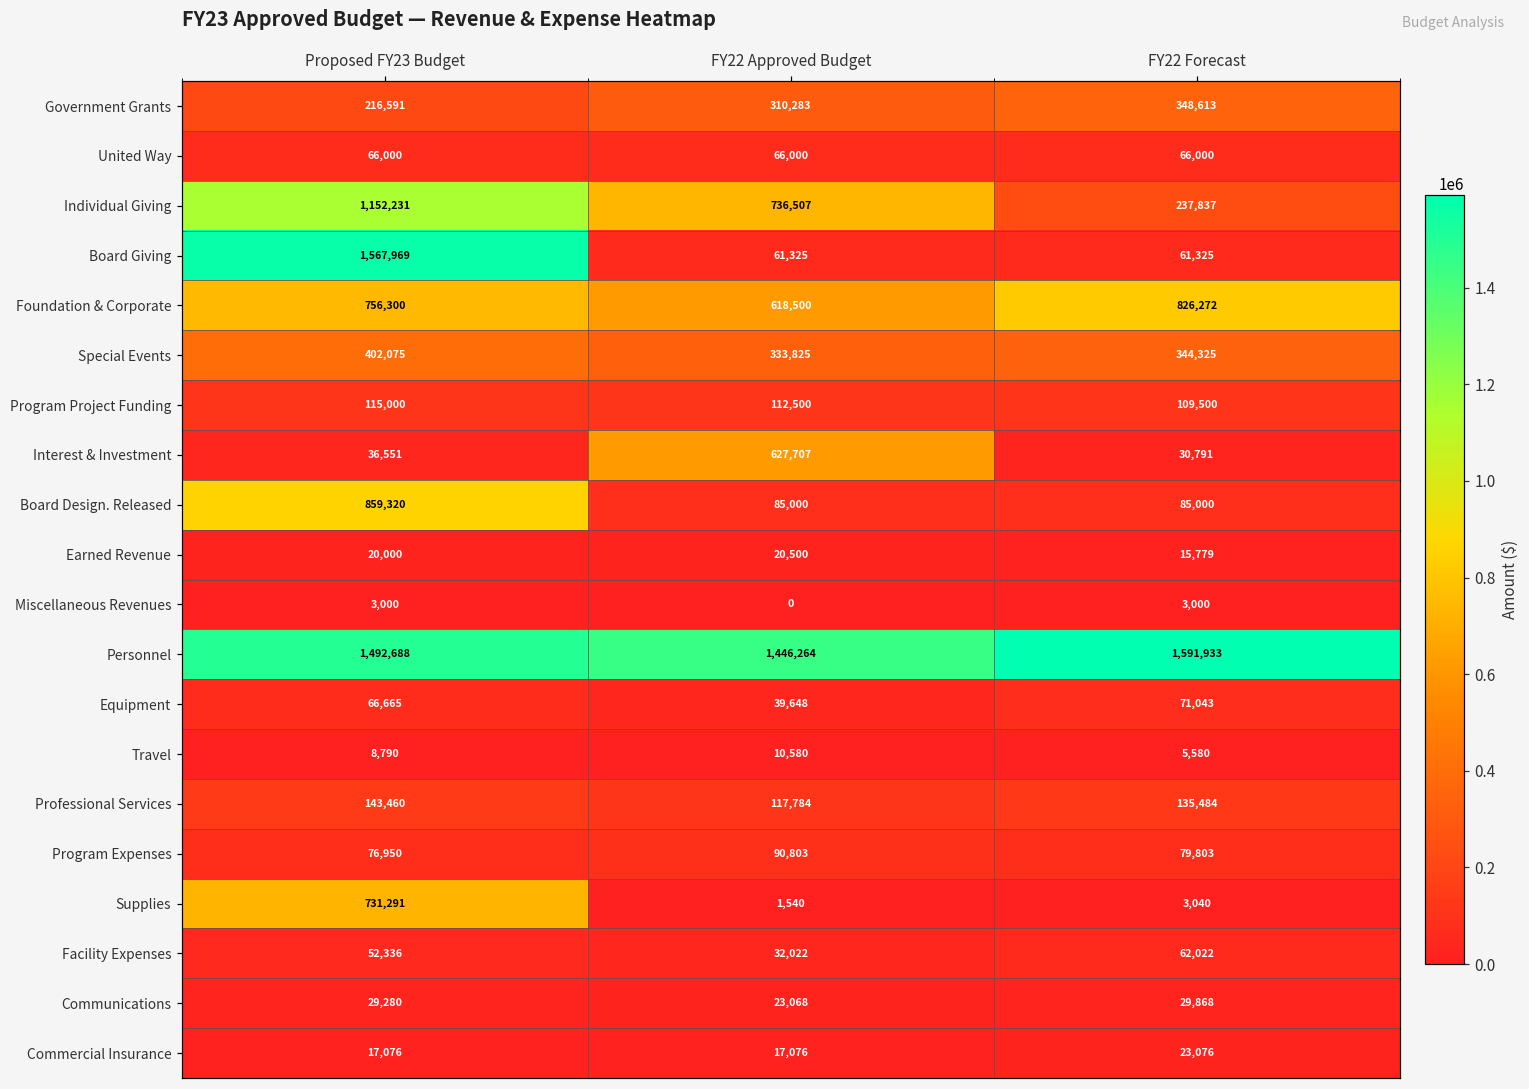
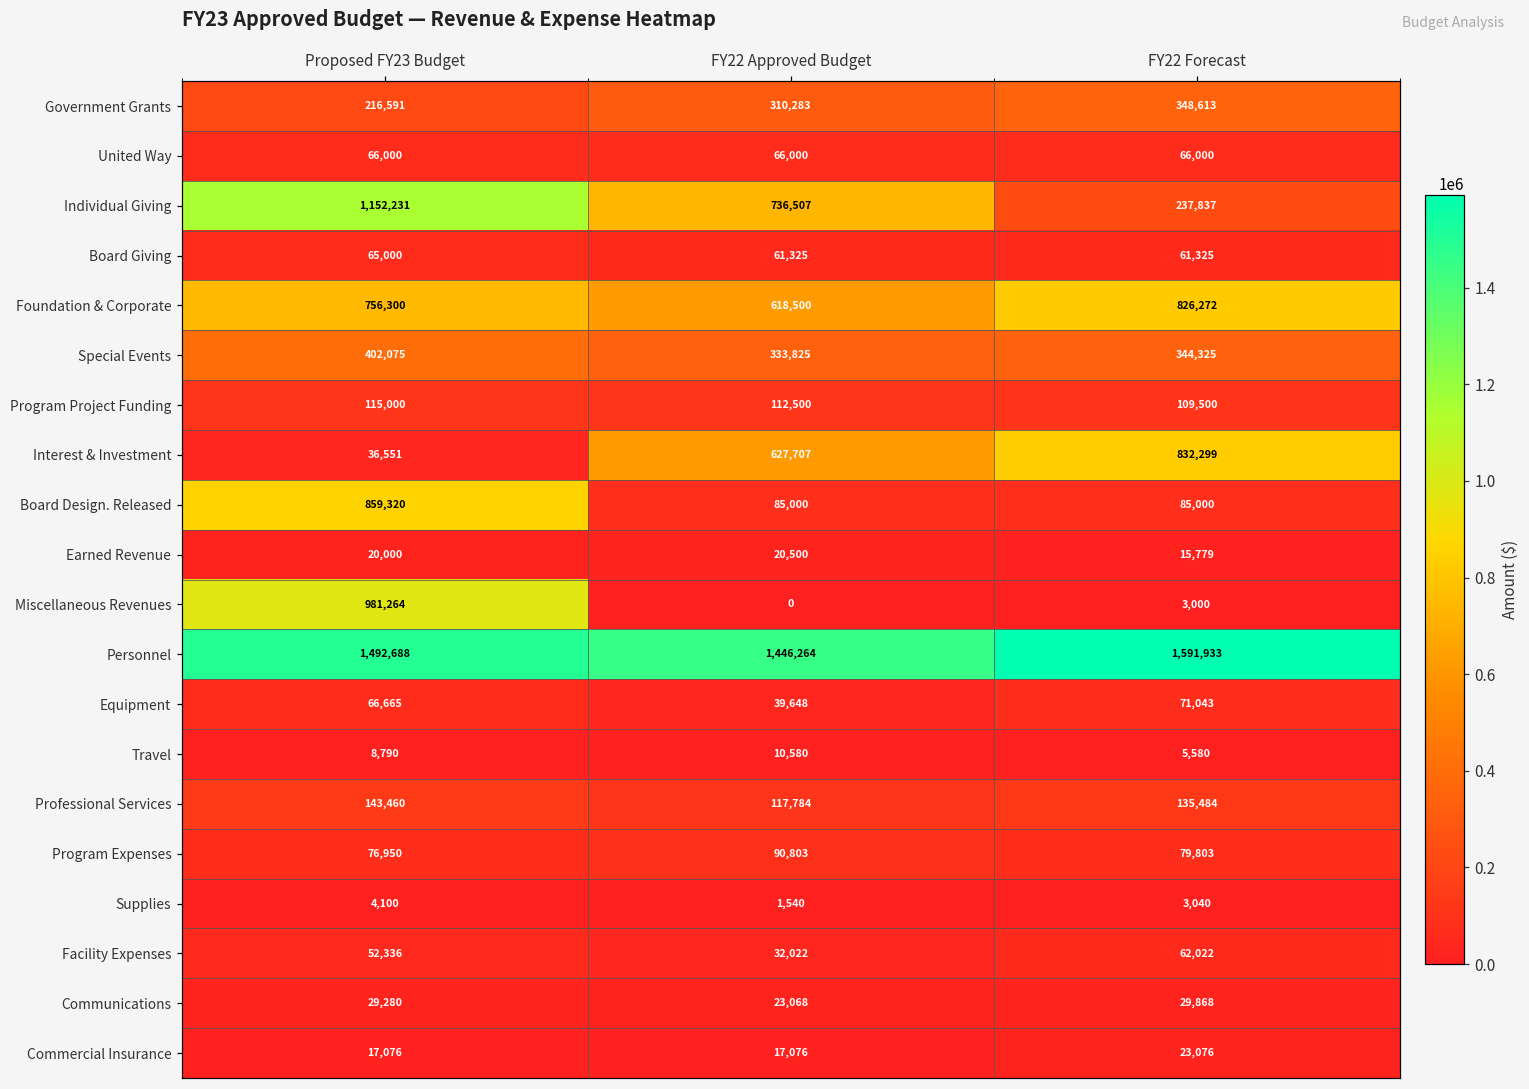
Board Giving, Proposed FY23 Budget: 1,567,969 -> 65,000
Interest & Investment, FY22 Forecast: 30,791 -> 832,299
Miscellaneous Revenues, Proposed FY23 Budget: 3,000 -> 981,264
Supplies, Proposed FY23 Budget: 731,291 -> 4,100
